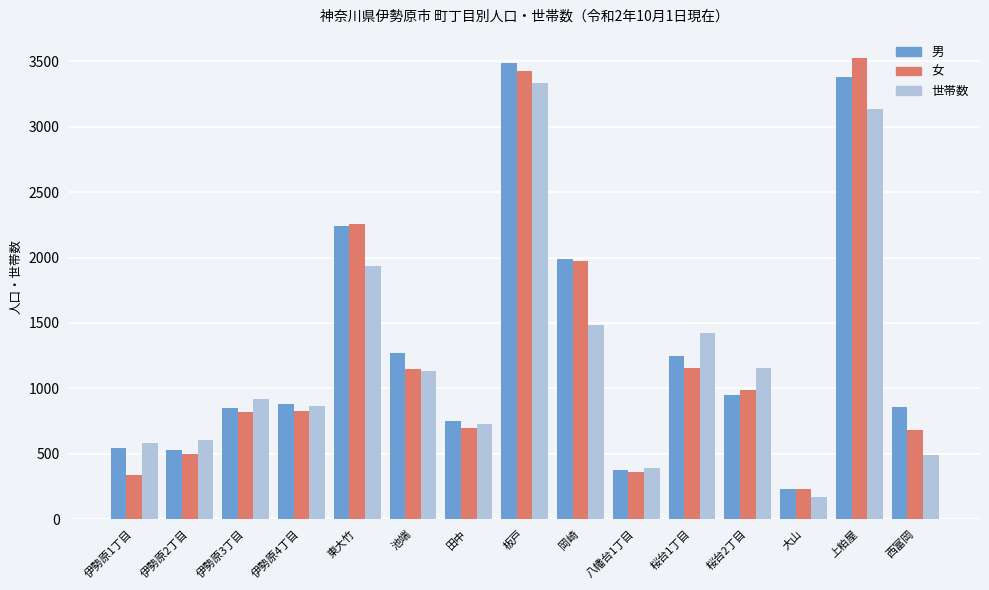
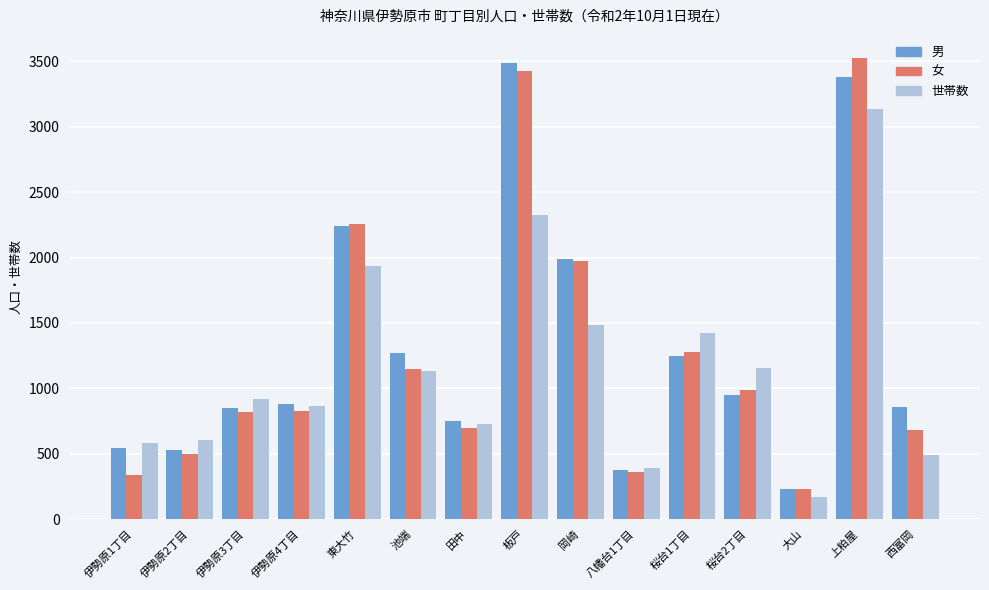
世帯数, 板戸: 3330 -> 2330
女, 桜台1丁目: 1150 -> 1280
